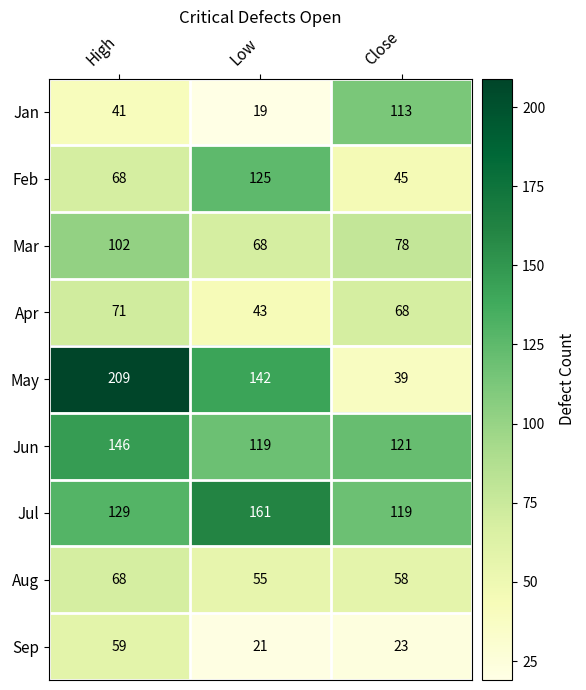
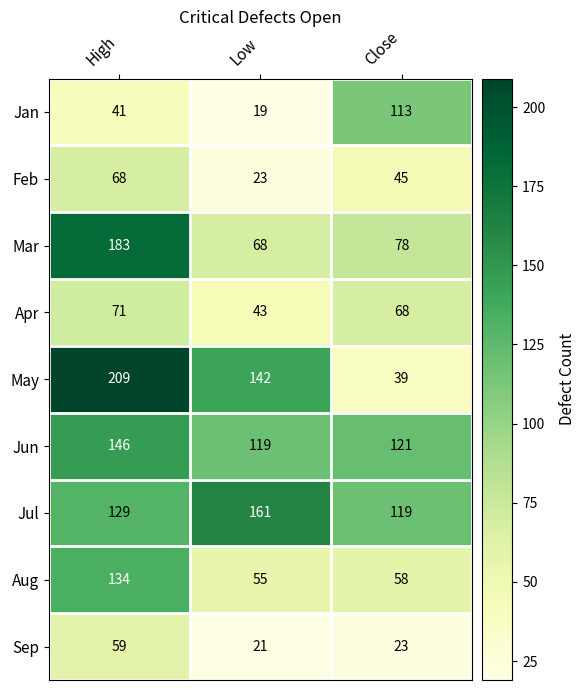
Feb, Low: 125 -> 23
Mar, High: 102 -> 183
Aug, High: 68 -> 134
